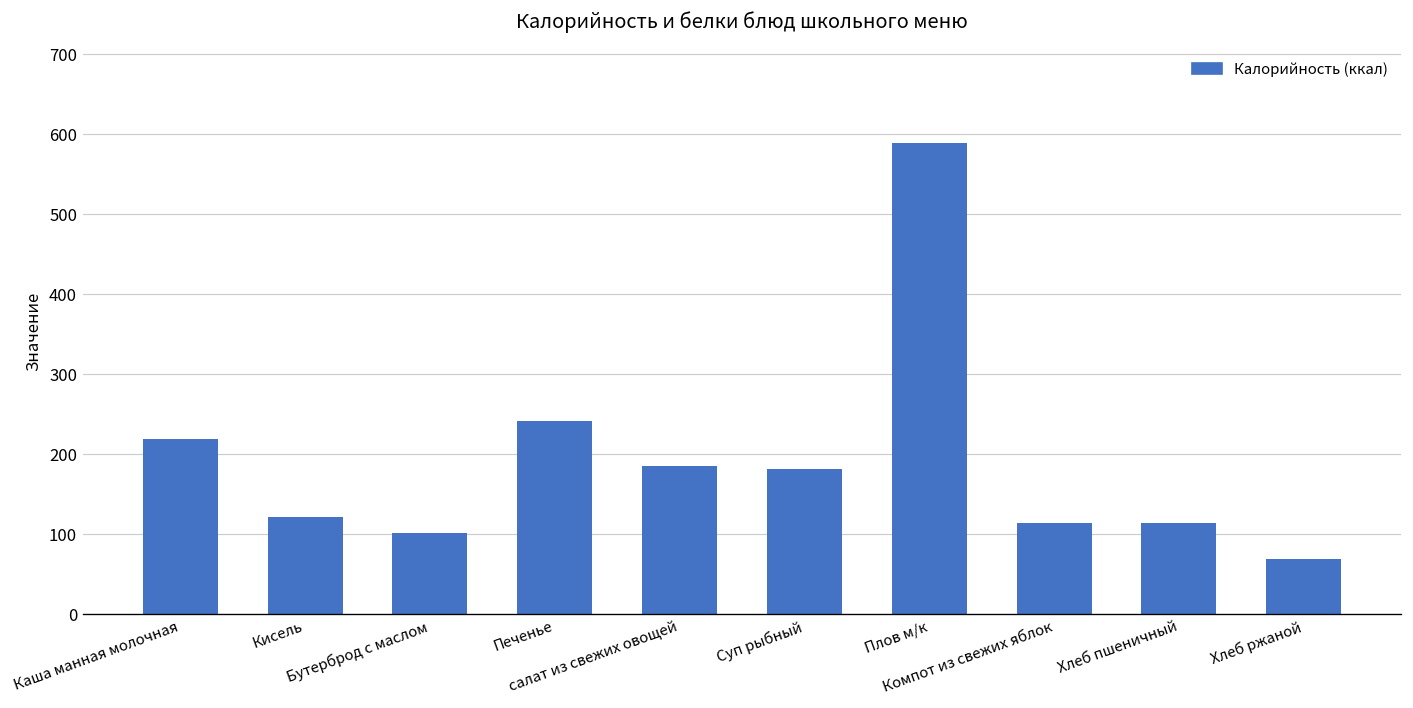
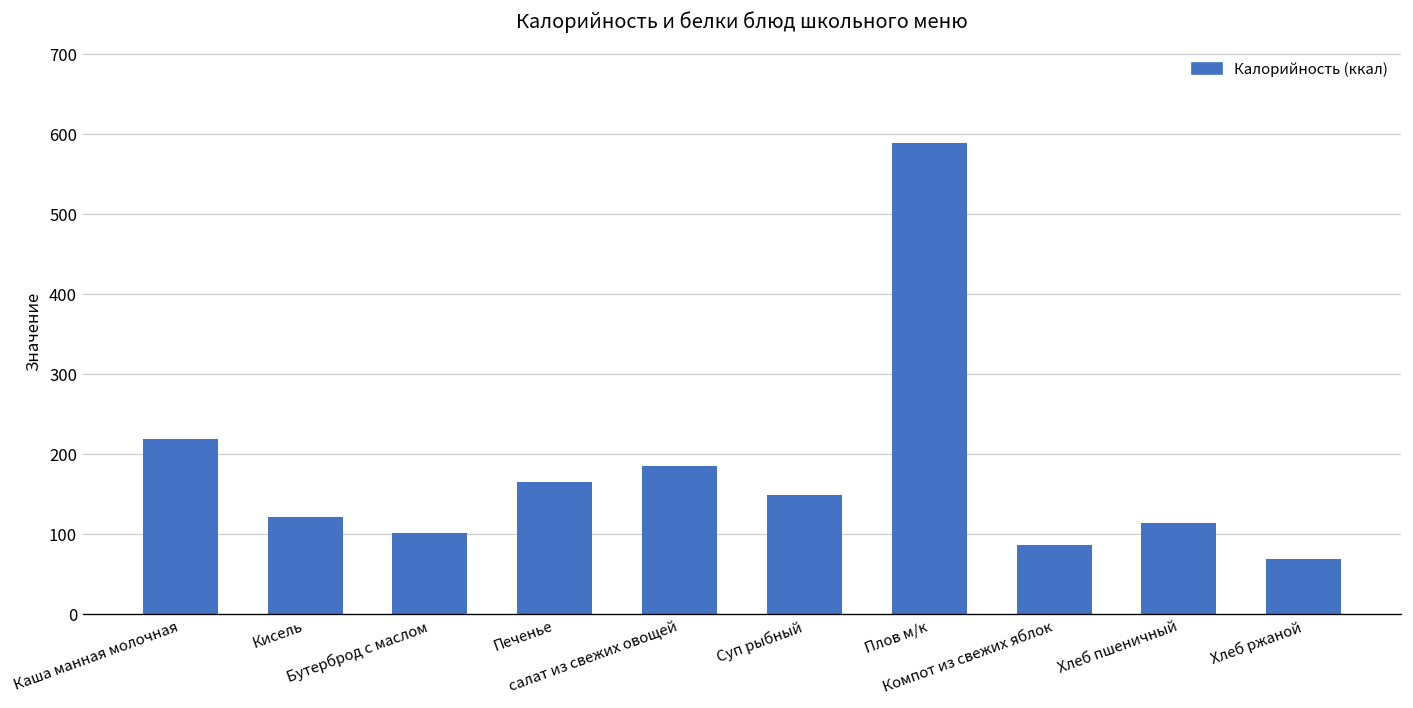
Печенье: 240 -> 170
Суп рыбный: 180 -> 150
Компот из свежих яблок: 110 -> 90
